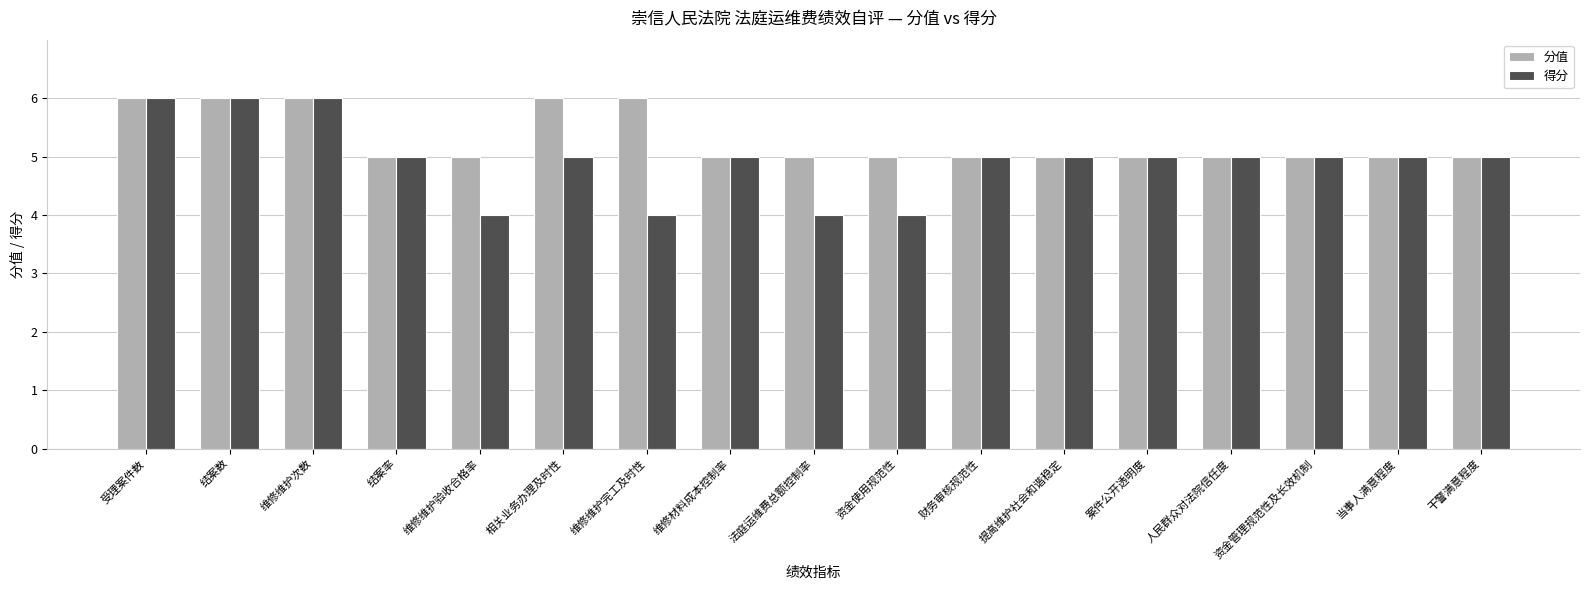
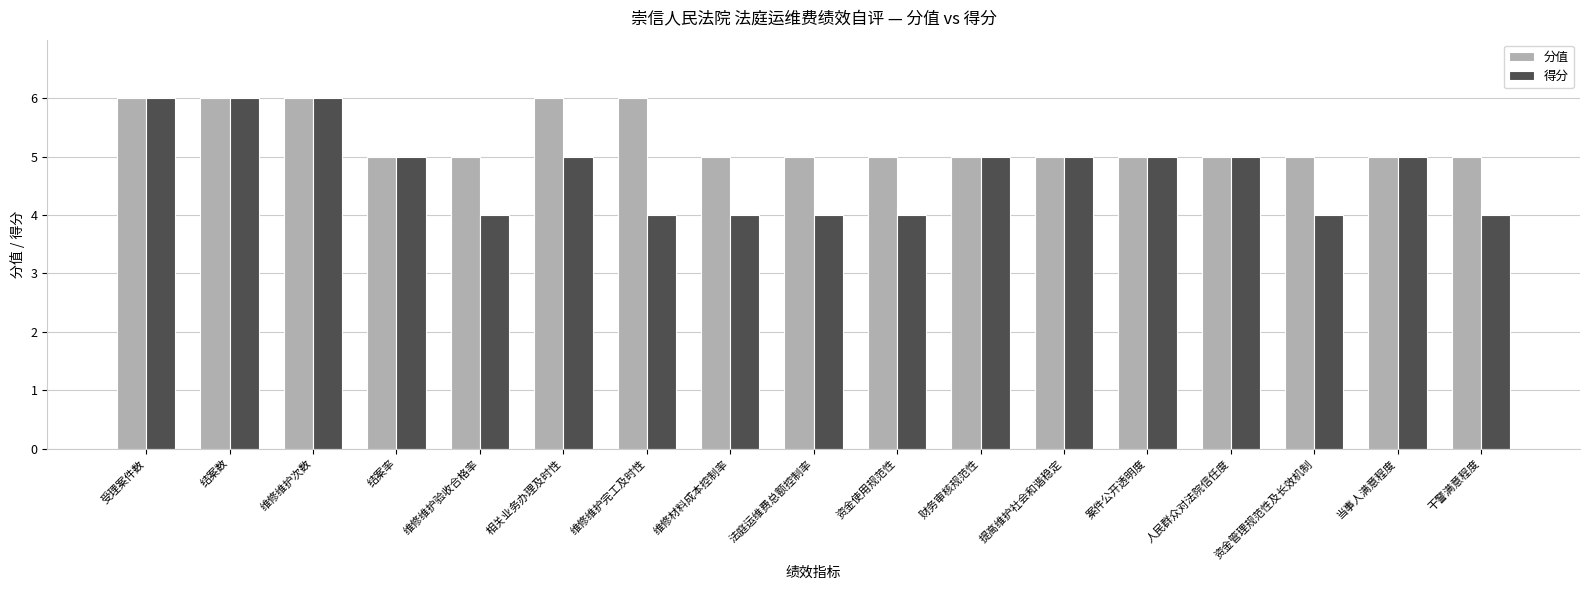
得分, 维修材料成本控制率: 5 -> 4
得分, 资金管理规范性及长效机制: 5 -> 4
得分, 干警满意程度: 5 -> 4
